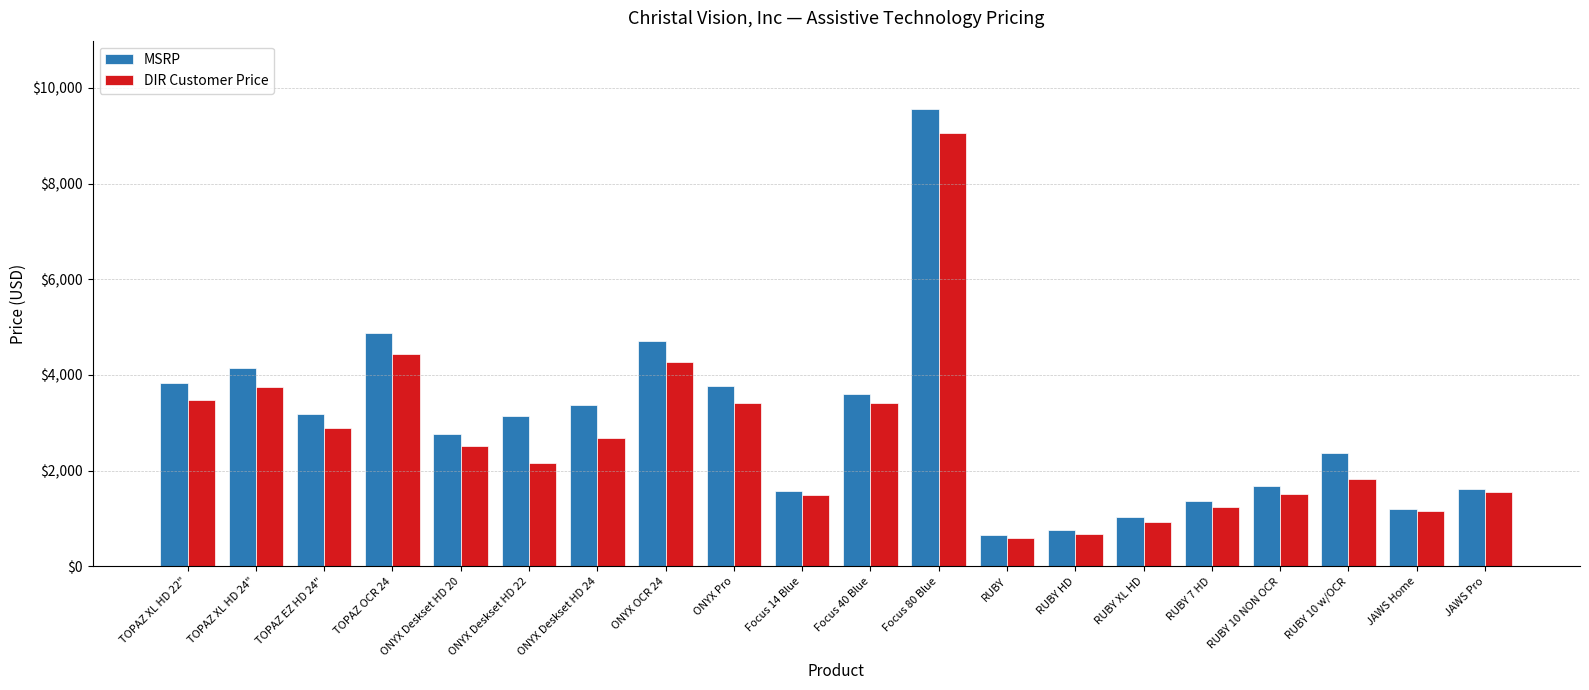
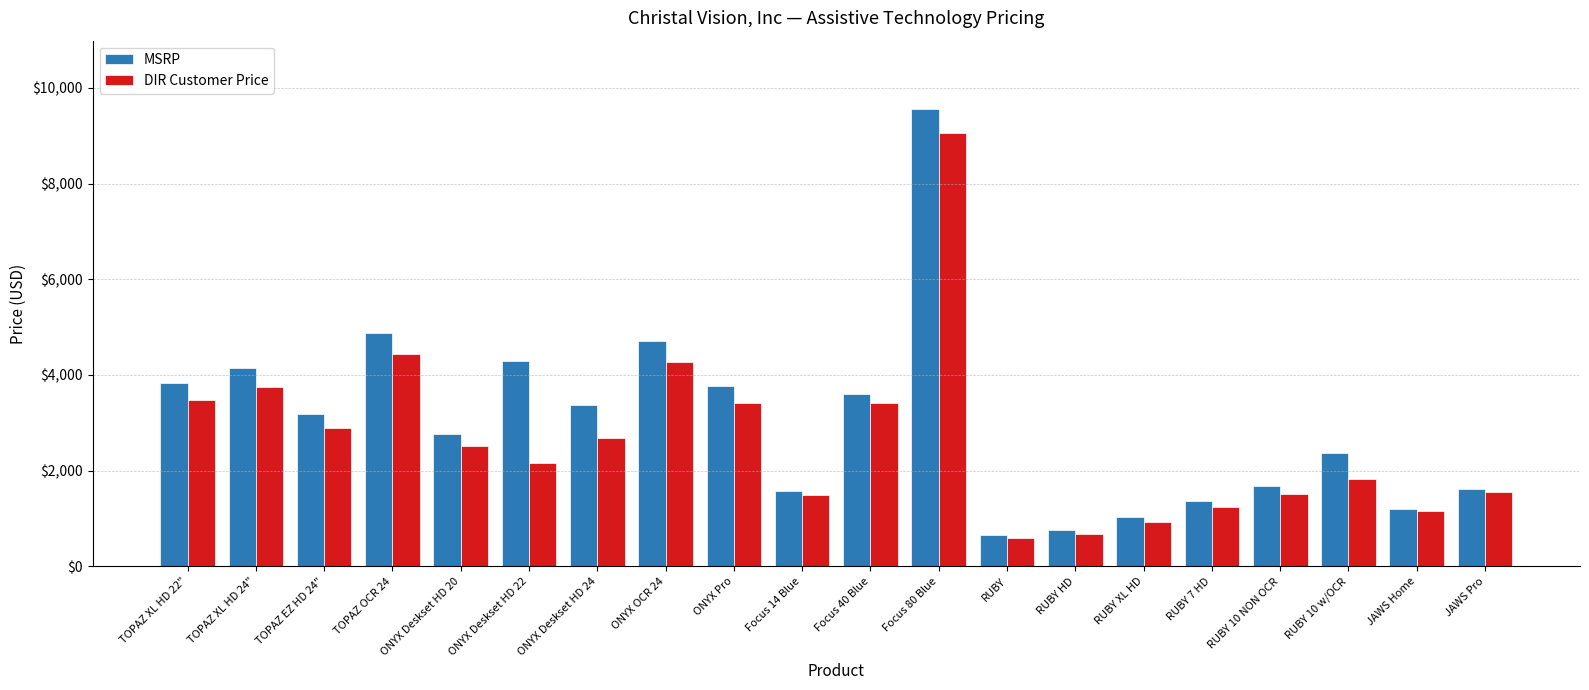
MSRP, ONYX Deskset HD 22: $3,100 -> $4,300
